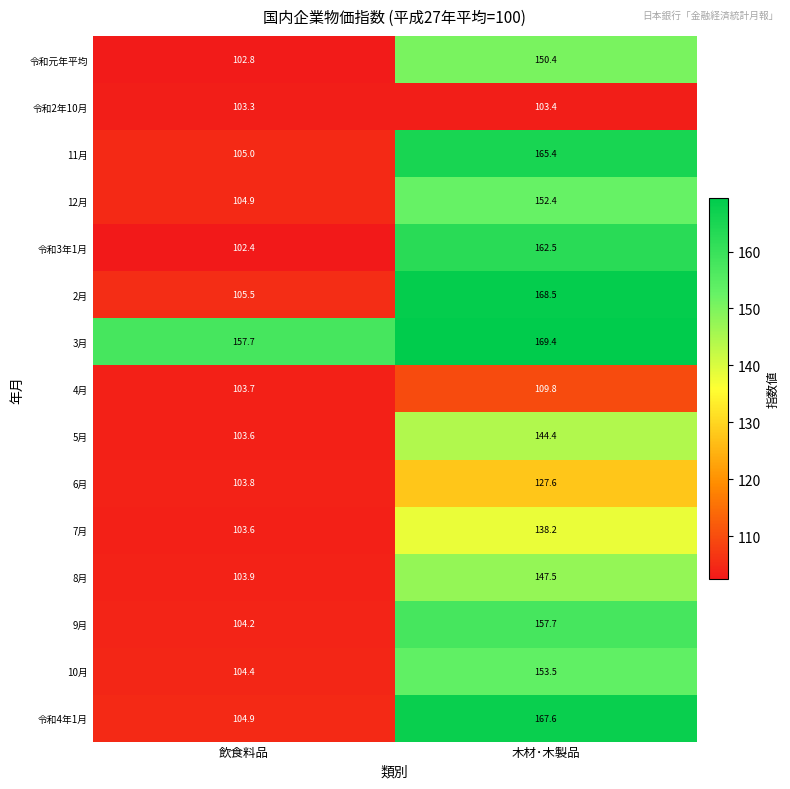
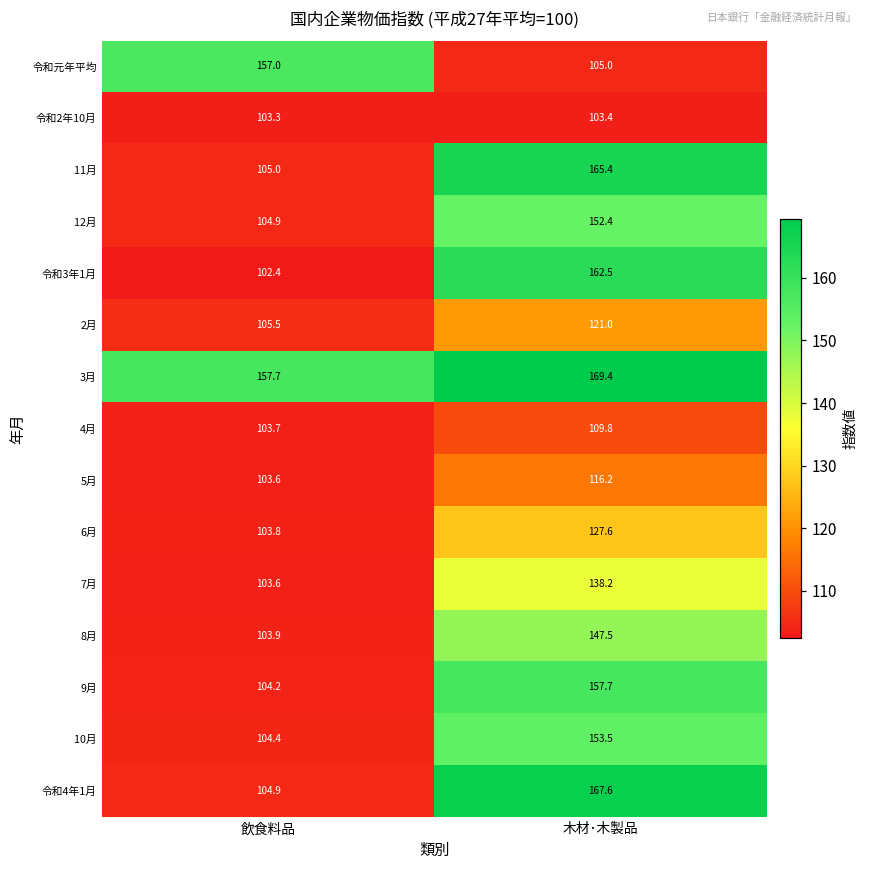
令和元年平均, 飲食料品: 102.8 -> 157.0
令和元年平均, 木材･木製品: 150.4 -> 105.0
2月, 木材･木製品: 168.5 -> 121.0
5月, 木材･木製品: 144.4 -> 116.2
